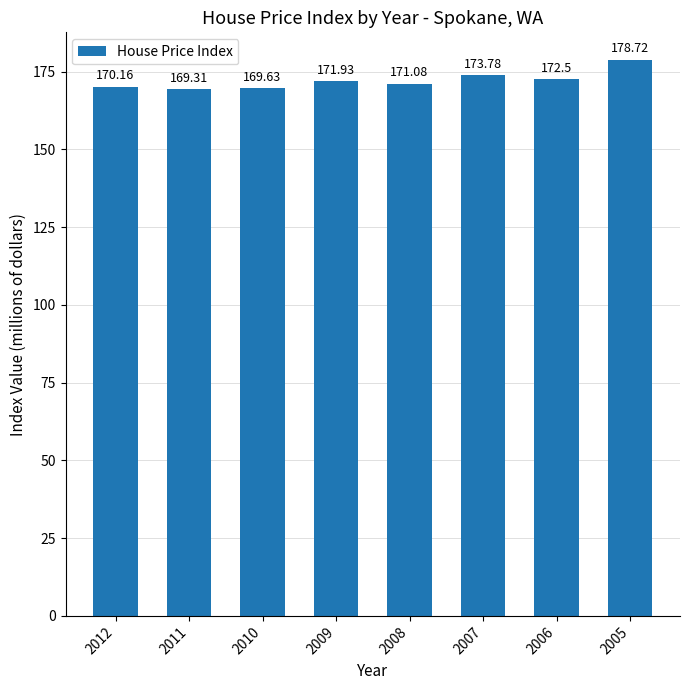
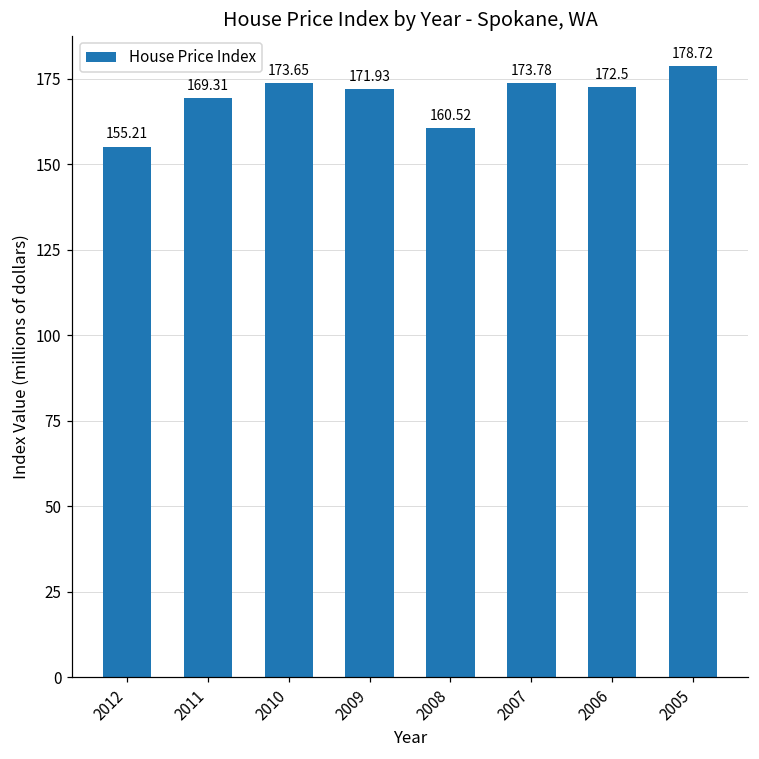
2012: 170.16 -> 155.21
2010: 169.63 -> 173.65
2008: 171.08 -> 160.52
